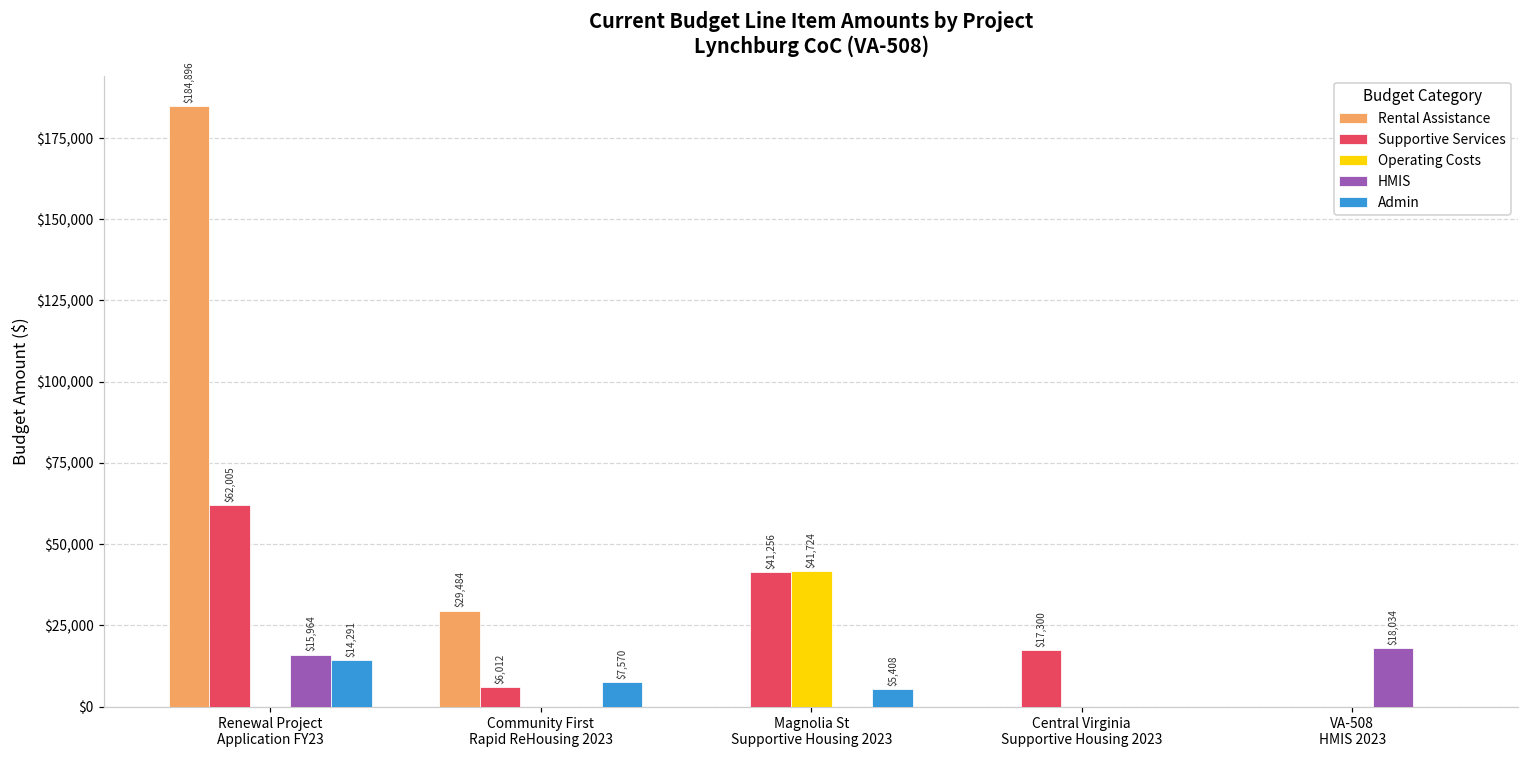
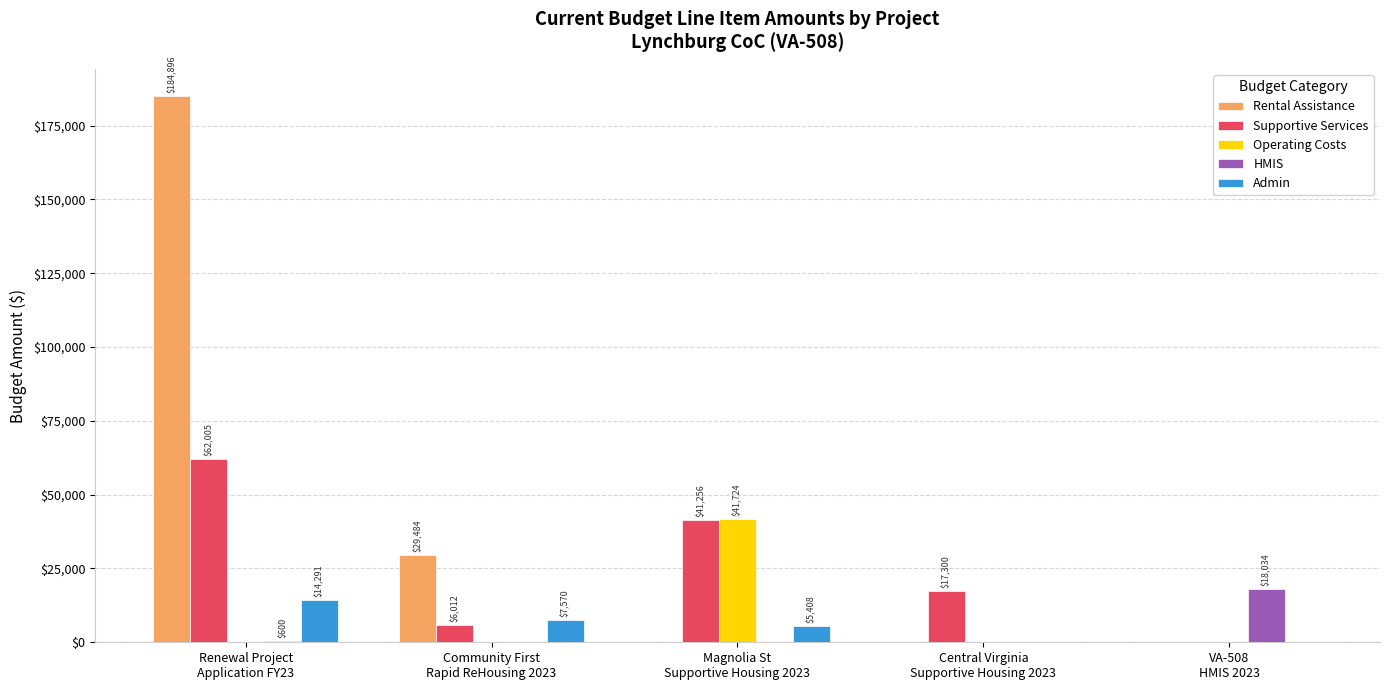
HMIS, Renewal Project Application FY23: $15,964 -> $600
